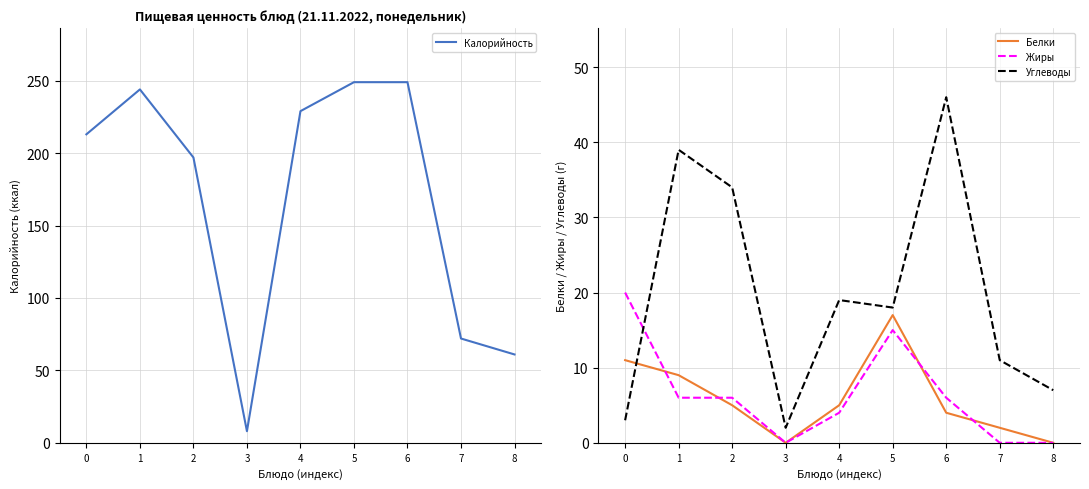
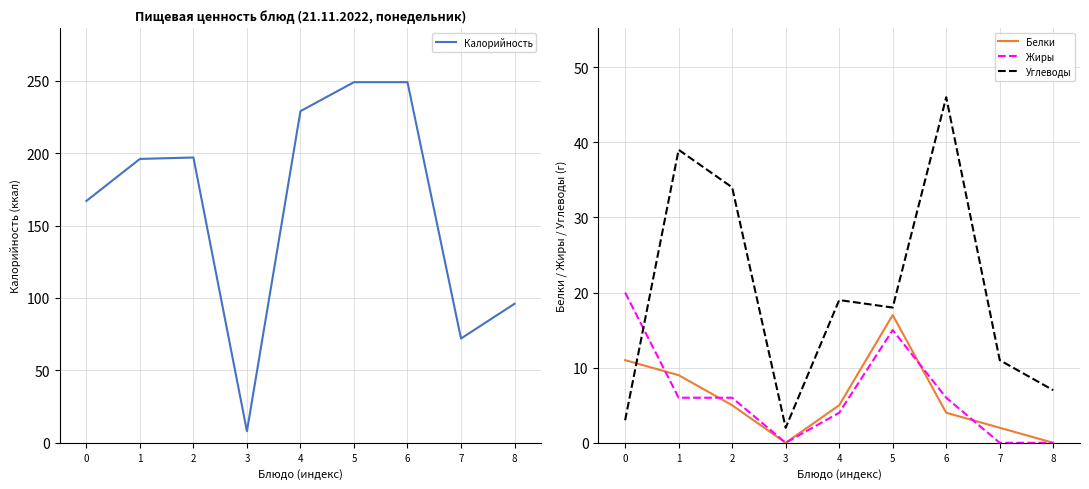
Пищевая ценность блюд (21.11.2022, понедельник), 0: 213 -> 167
Пищевая ценность блюд (21.11.2022, понедельник), 1: 244 -> 196
Пищевая ценность блюд (21.11.2022, понедельник), 8: 61 -> 96
